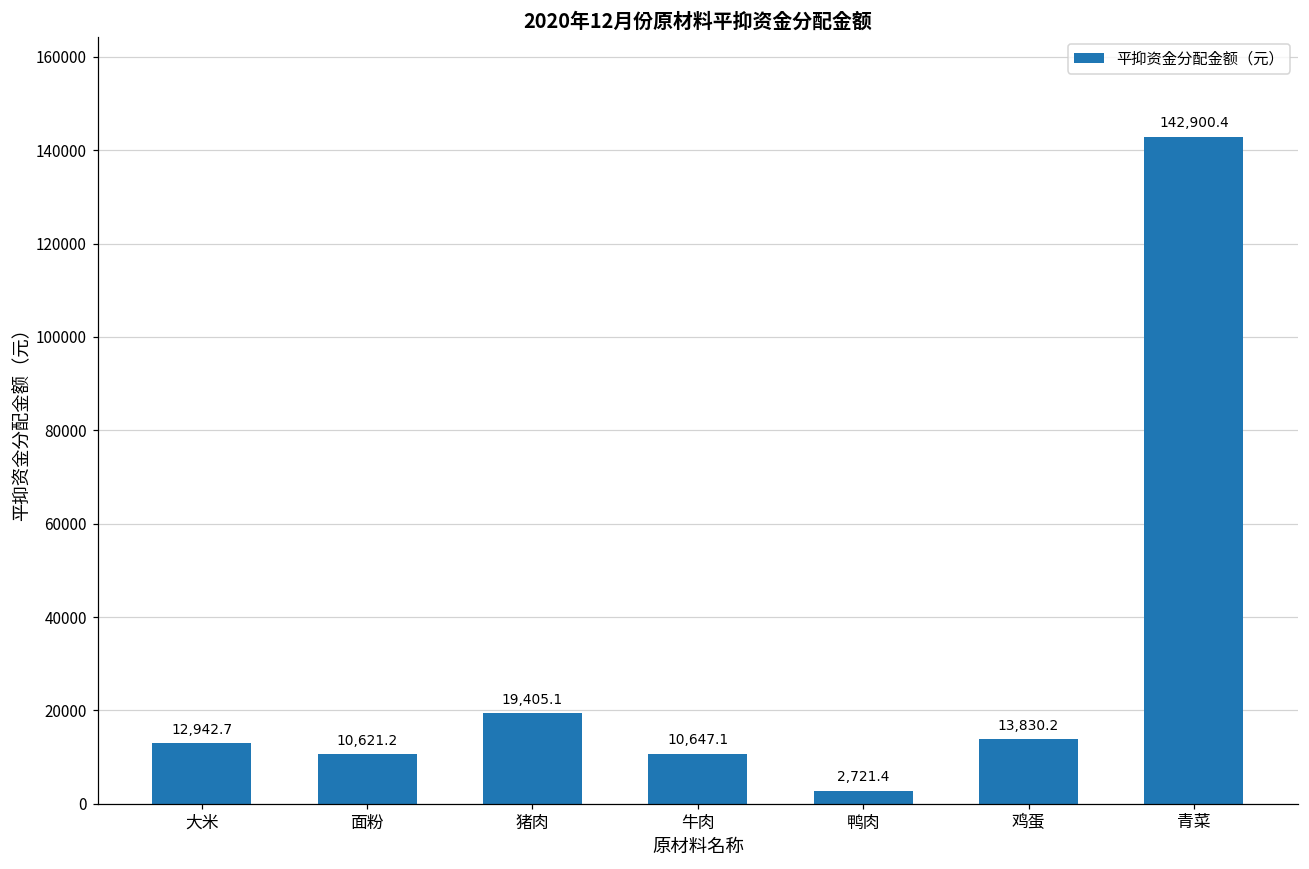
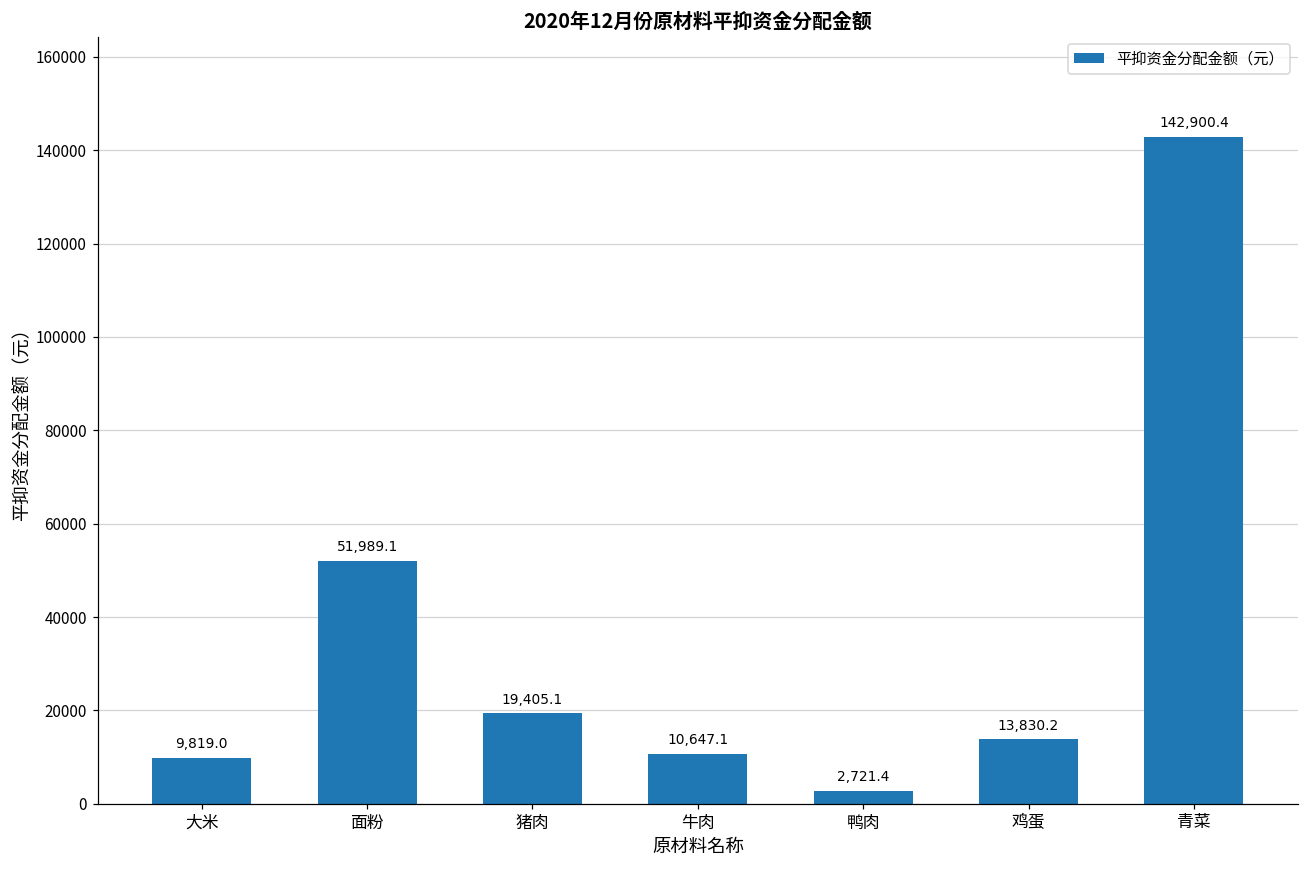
大米: 12,942.7 -> 9,819.0
面粉: 10,621.2 -> 51,989.1
